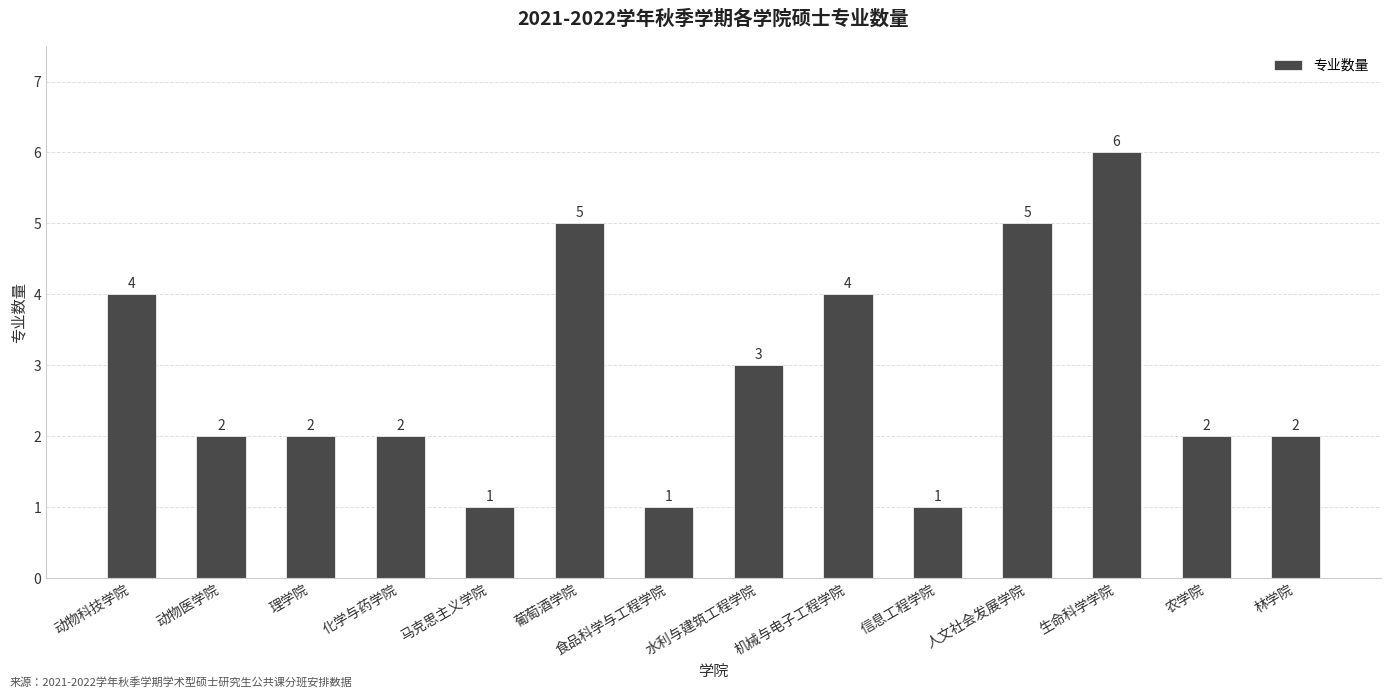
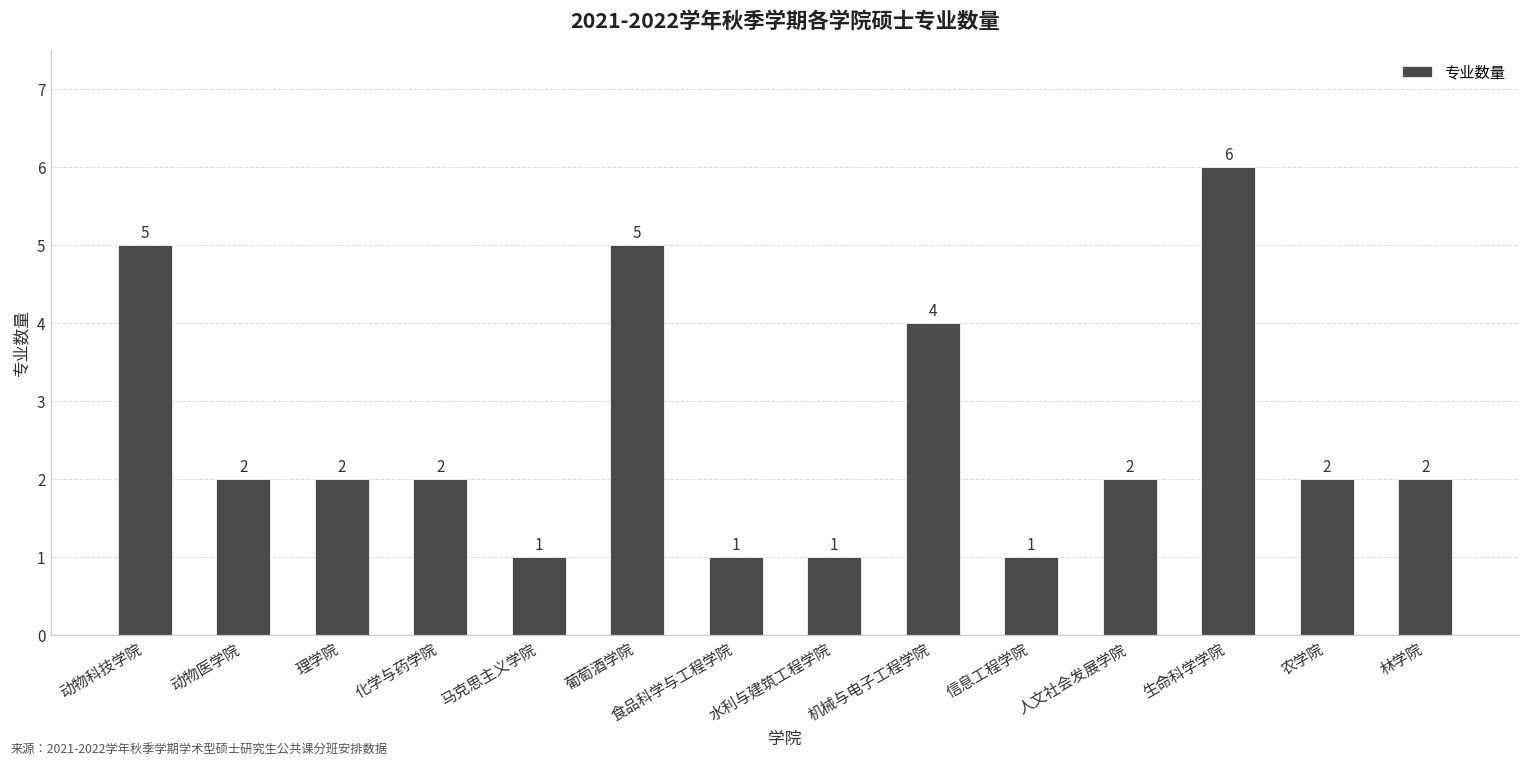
动物科技学院: 4 -> 5
水利与建筑工程学院: 3 -> 1
人文社会发展学院: 5 -> 2
